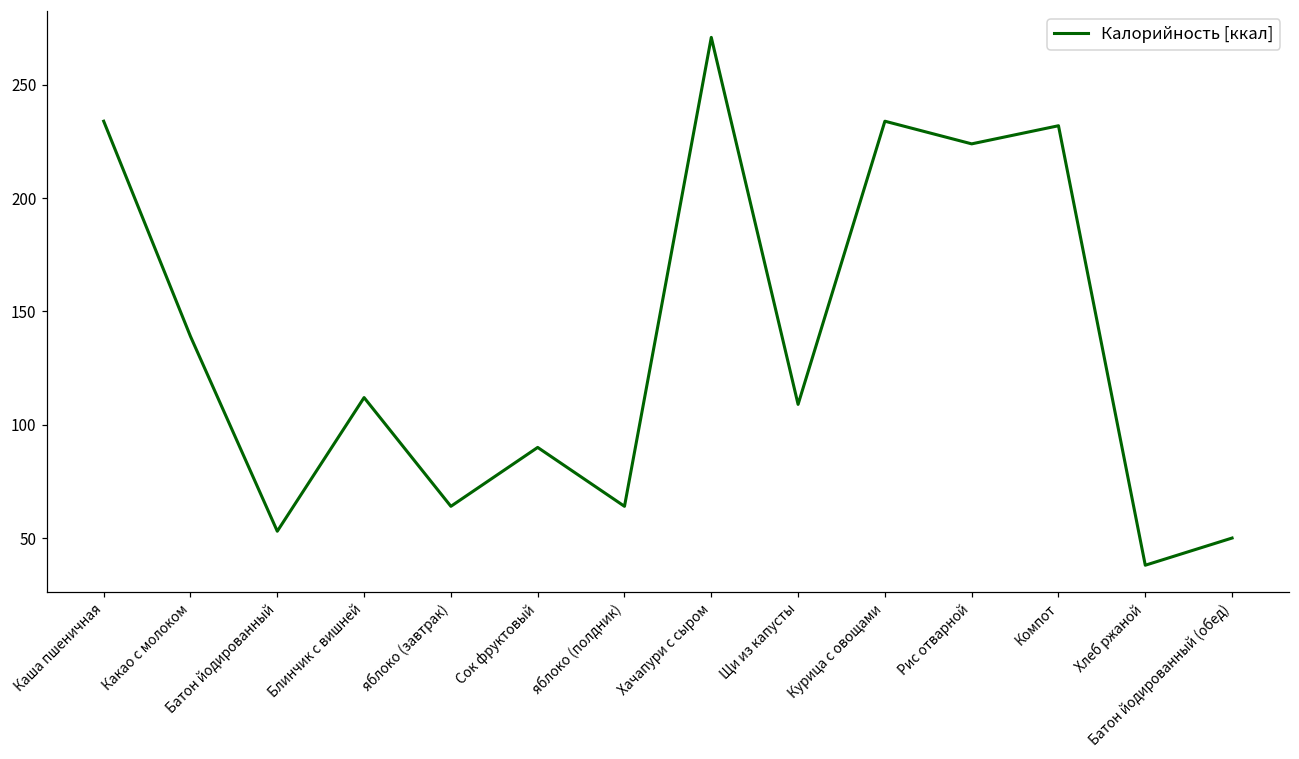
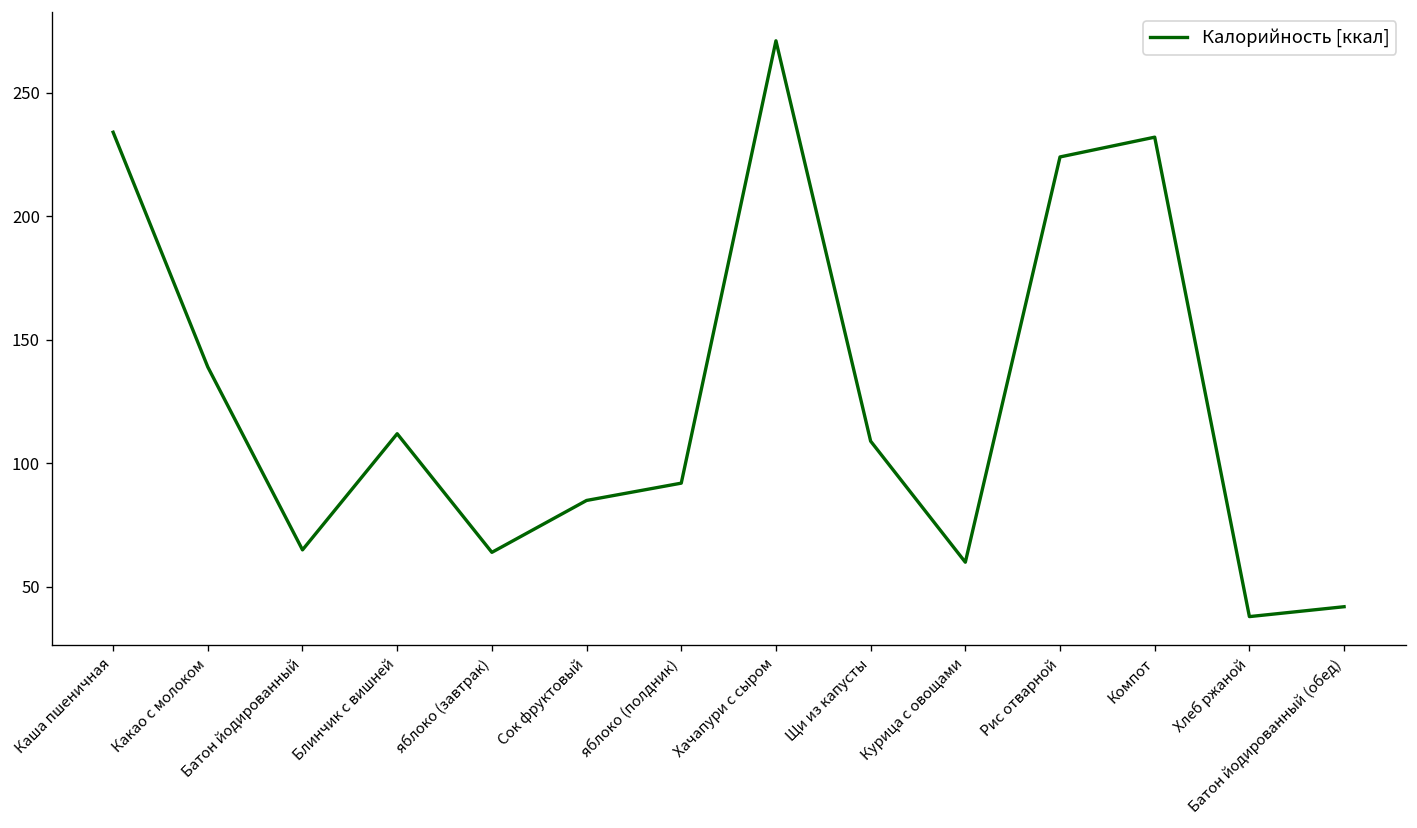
Батон йодированный: 53 -> 65
Сок фруктовый: 90 -> 85
яблоко (полдник): 64 -> 92
Курица с овощами: 234 -> 60
Батон йодированный (обед): 50 -> 42
